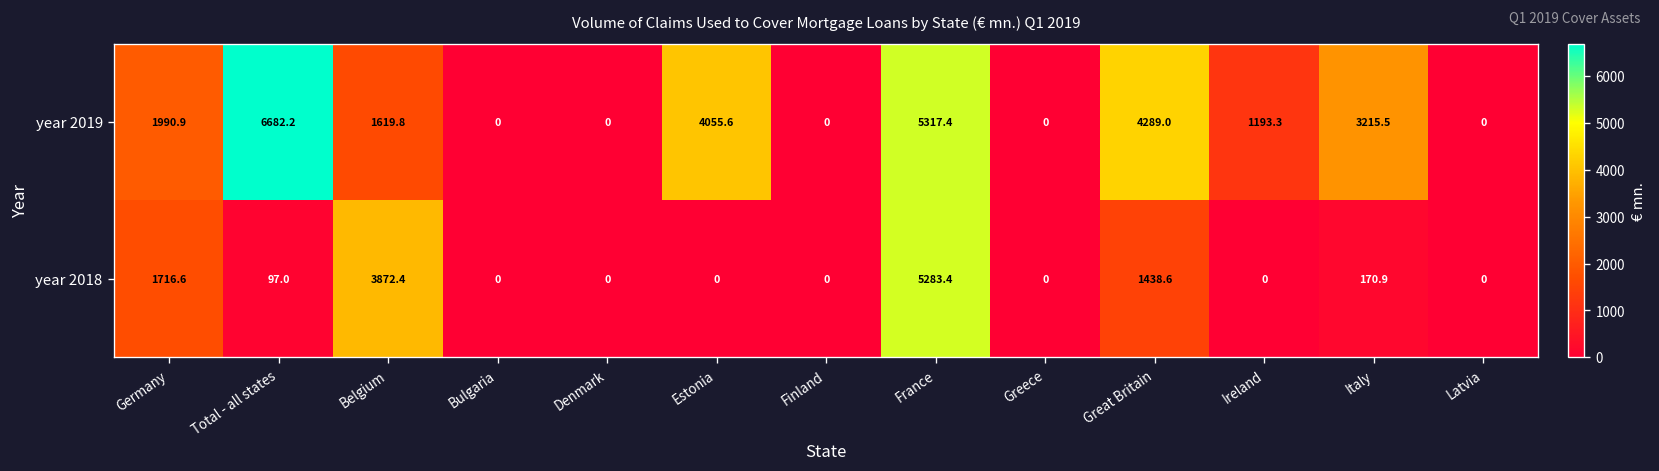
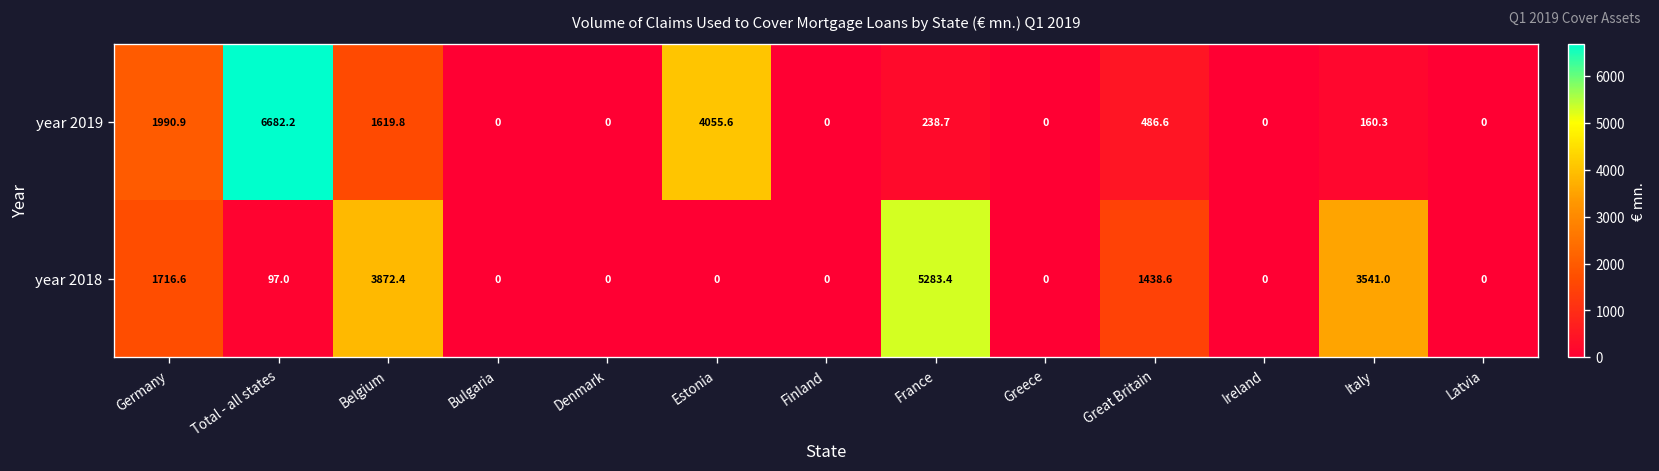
year 2019, France: 5317.4 -> 238.7
year 2019, Great Britain: 4289.0 -> 486.6
year 2019, Ireland: 1193.3 -> 0
year 2019, Italy: 3215.5 -> 160.3
year 2018, Italy: 170.9 -> 3541.0
